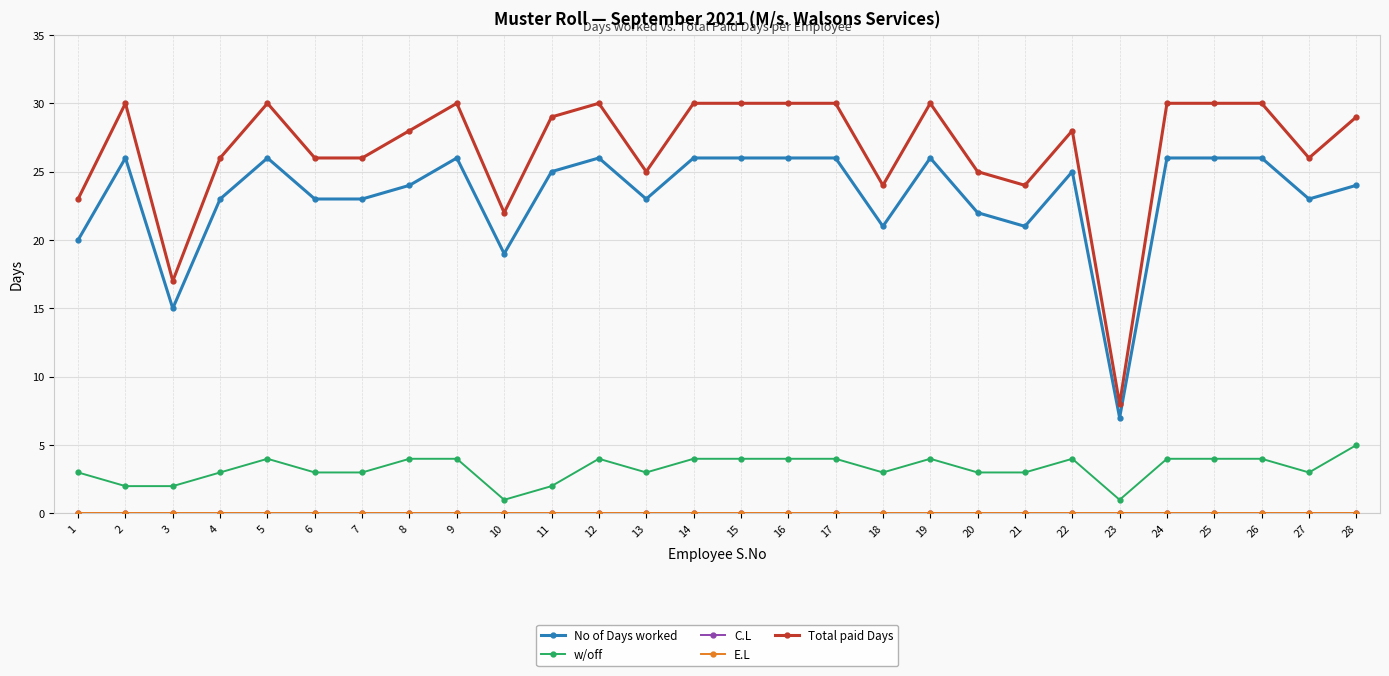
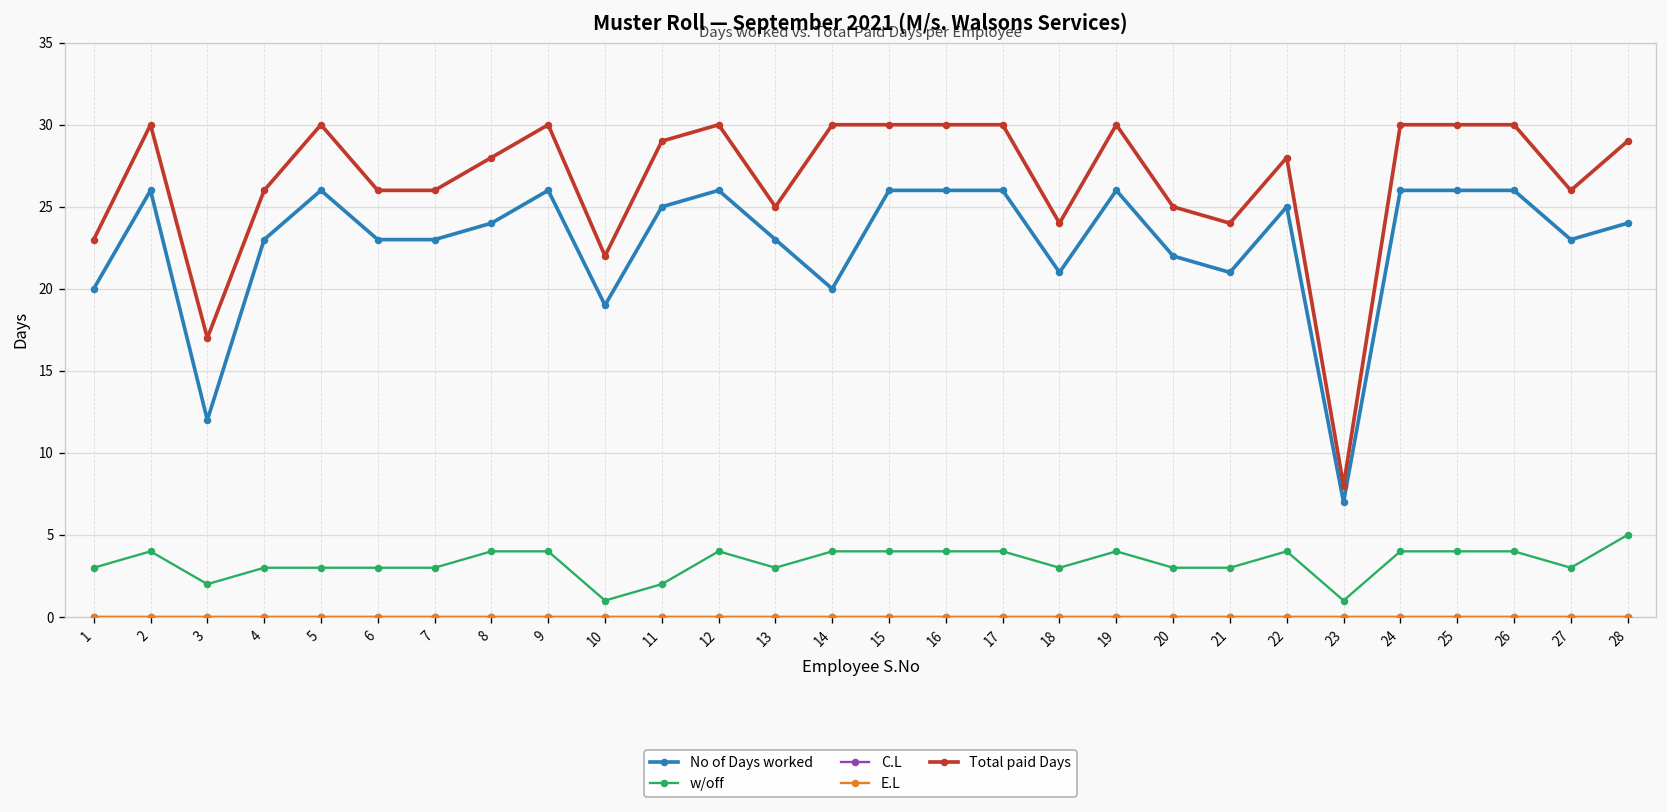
w/off, 2: 2 -> 4
No of Days worked, 3: 15 -> 12
w/off, 5: 4 -> 3
No of Days worked, 14: 26 -> 20
